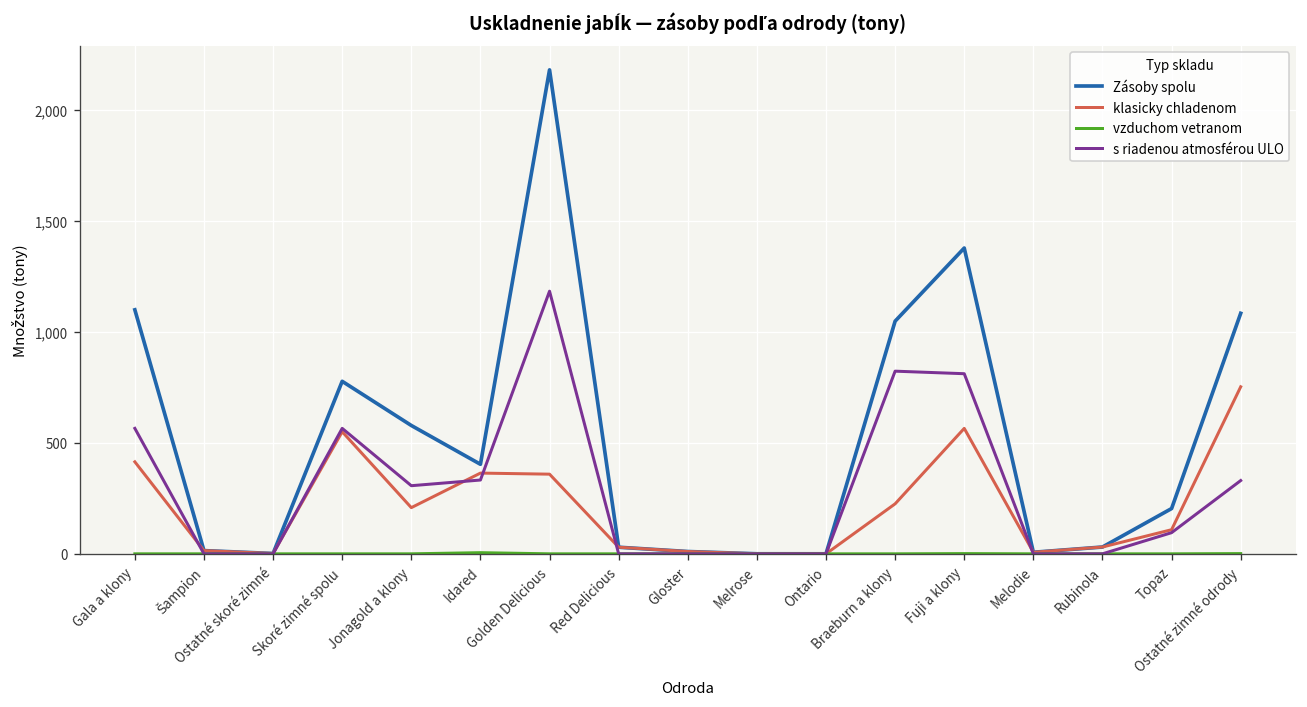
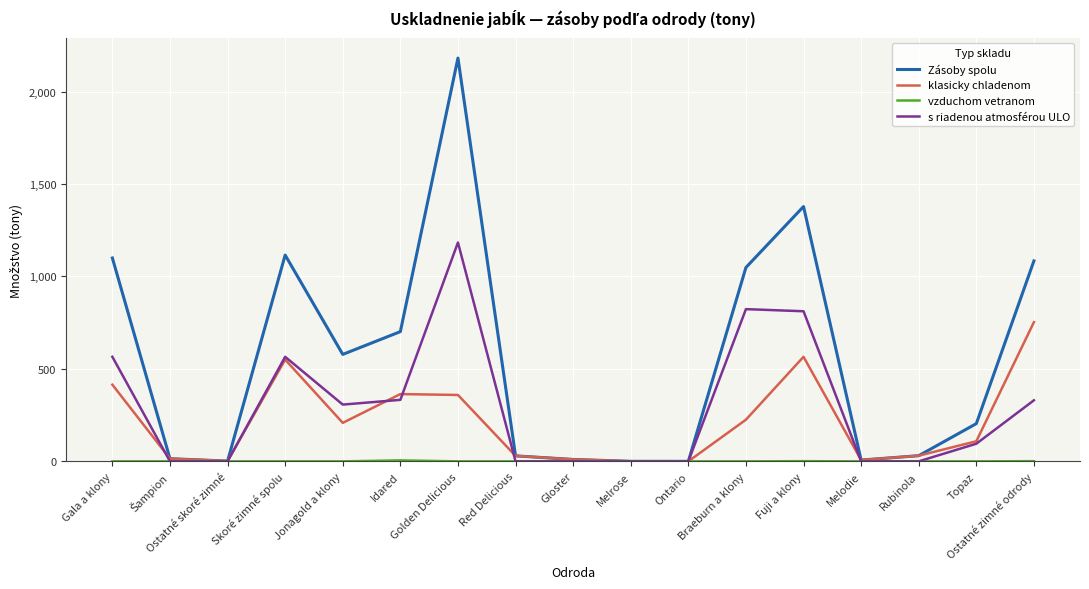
Zásoby spolu, Skoré zimné spolu: 780 -> 1,120
Zásoby spolu, Idared: 400 -> 700
